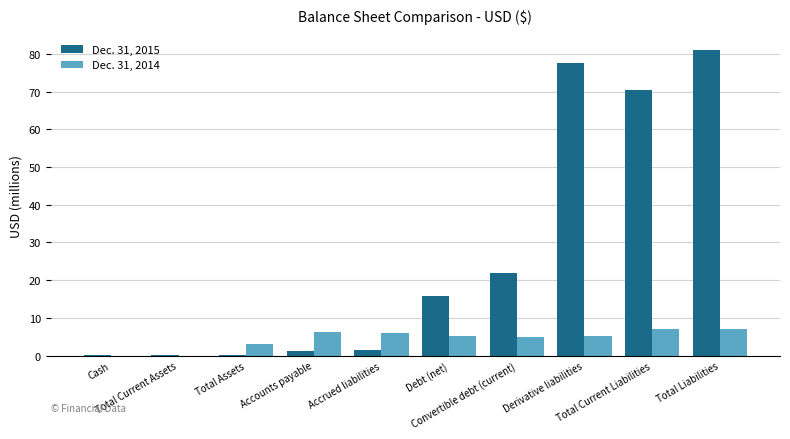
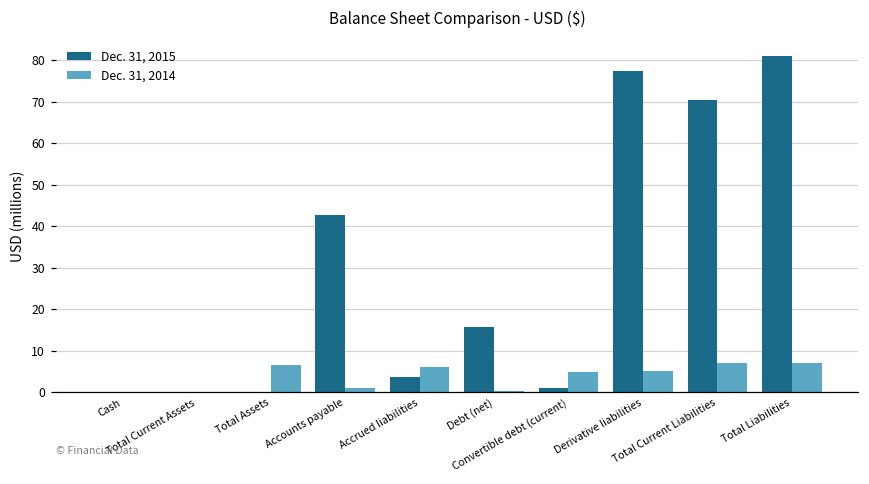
Dec. 31, 2014, Total Assets: 3 -> 6
Dec. 31, 2015, Accounts payable: 1 -> 43
Dec. 31, 2014, Accounts payable: 6 -> 1
Dec. 31, 2015, Accrued liabilities: 1 -> 4
Dec. 31, 2014, Debt (net): 5 -> 0
Dec. 31, 2015, Convertible debt (current): 22 -> 1
